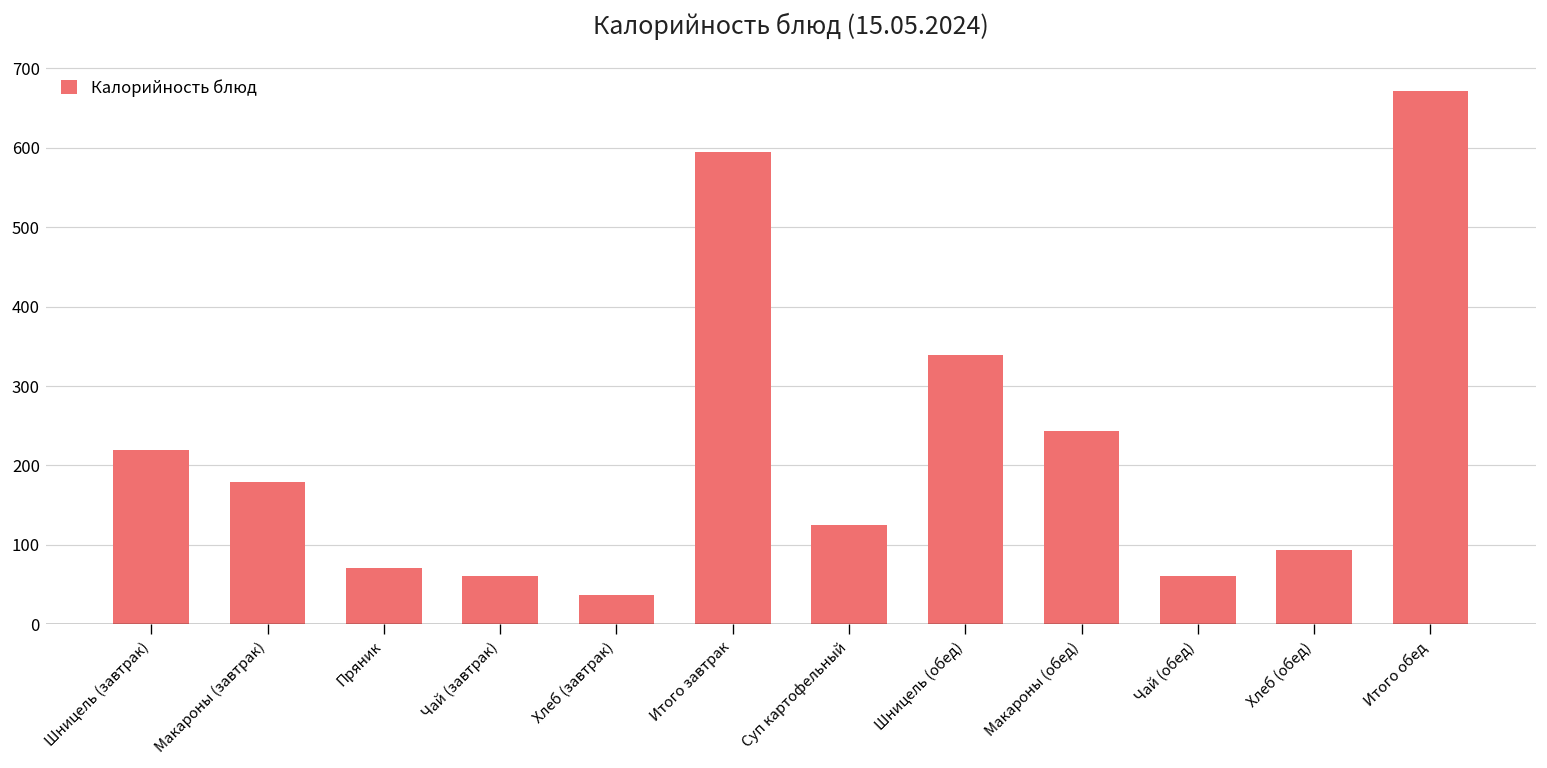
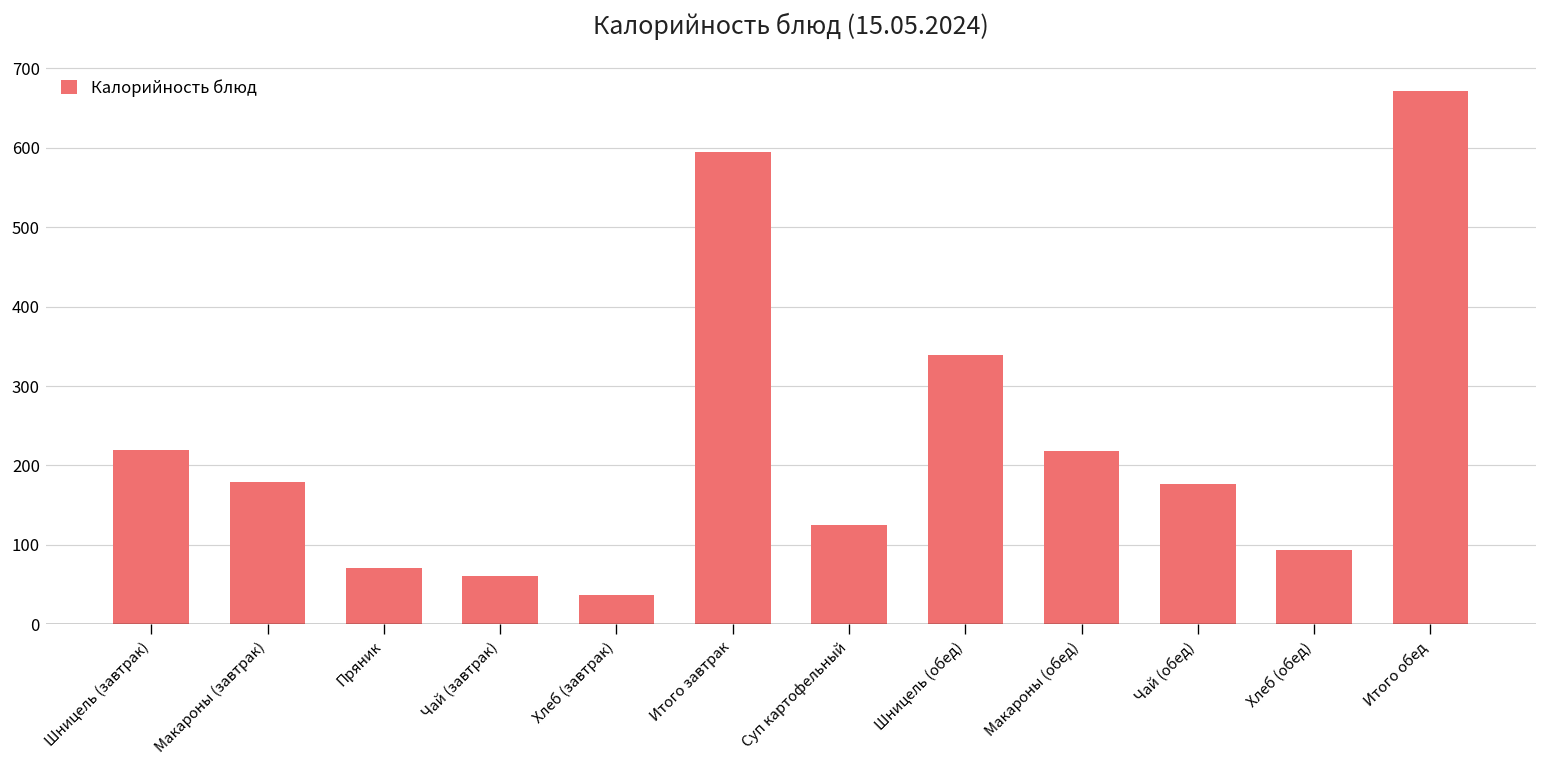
Макароны (обед): 240 -> 220
Чай (обед): 60 -> 180
